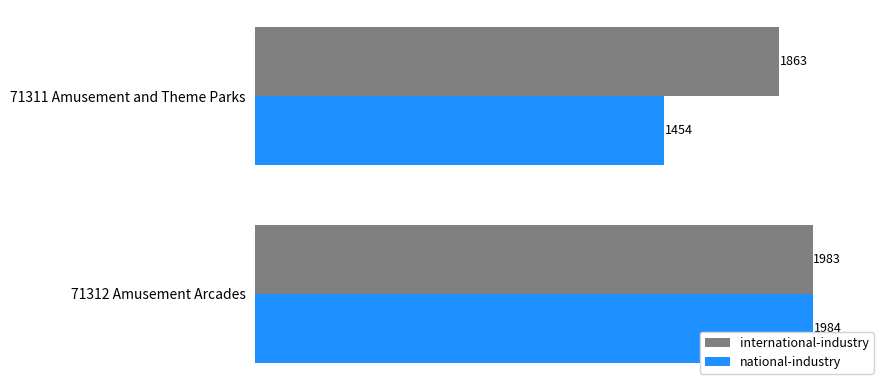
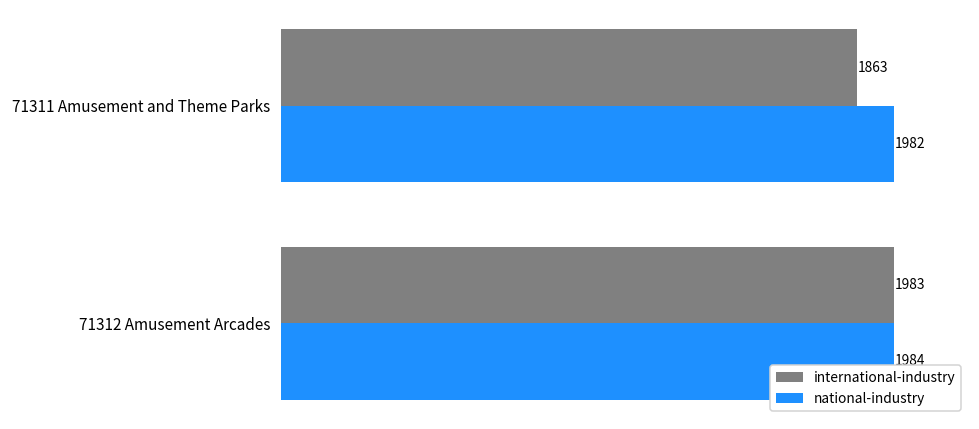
national-industry, 71311 Amusement and Theme Parks: 1454 -> 1982
